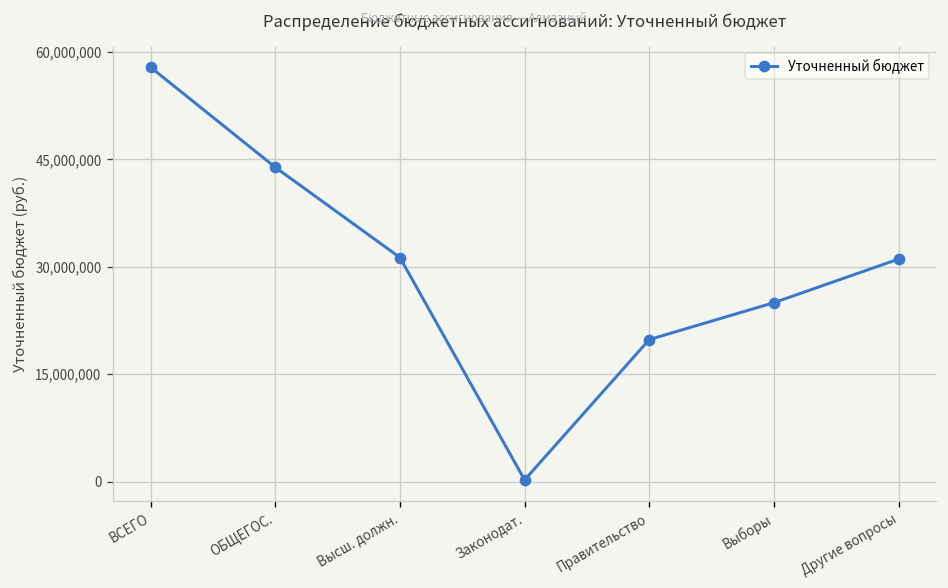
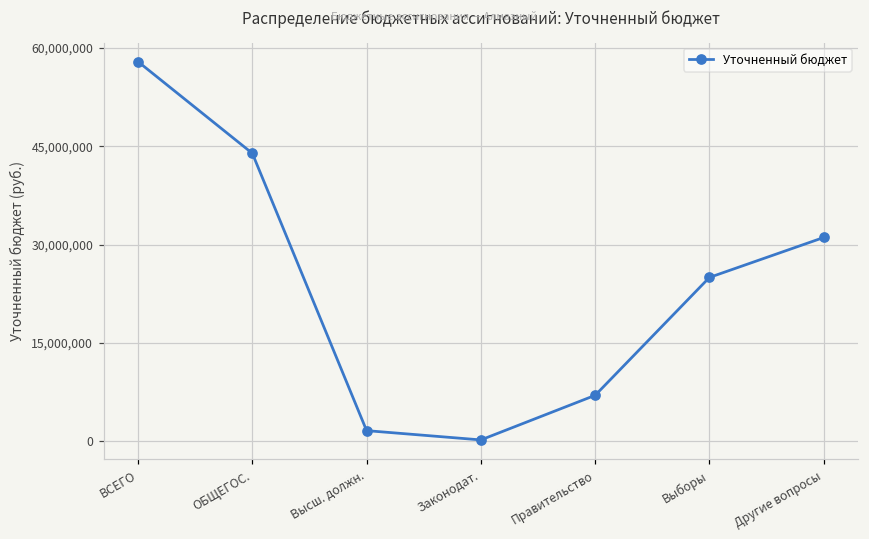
Высш. должн.: 31,000,000 -> 2,000,000
Правительство: 20,000,000 -> 7,000,000
